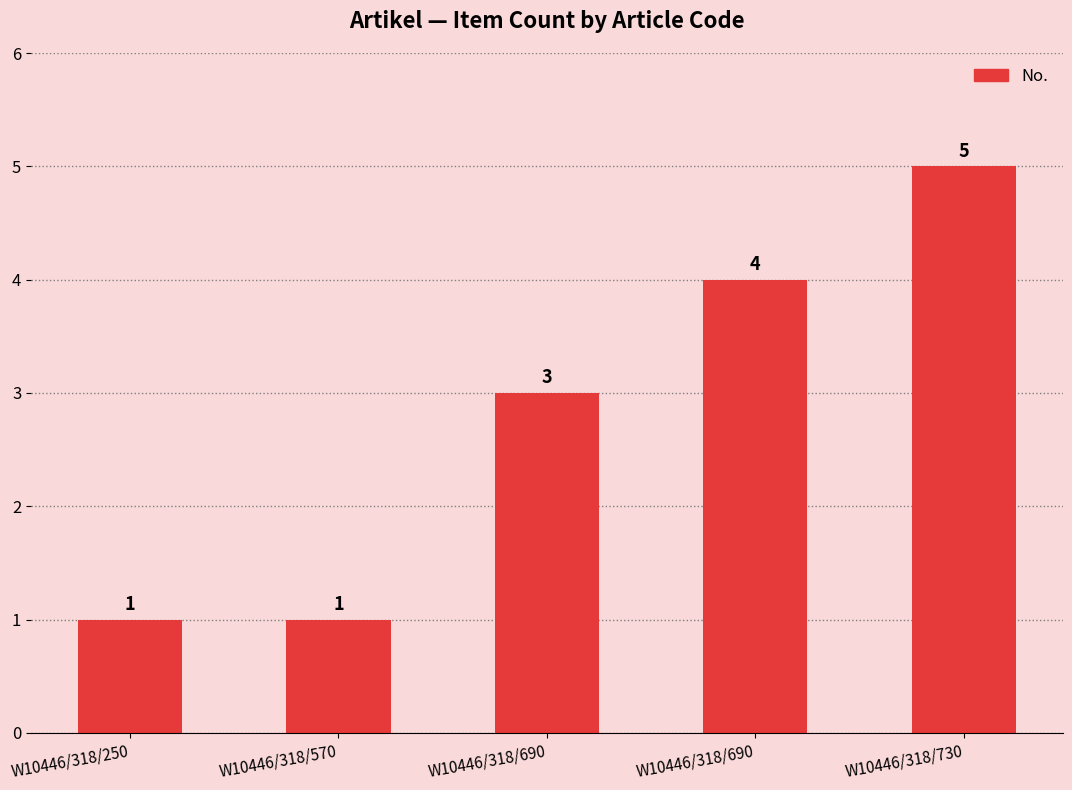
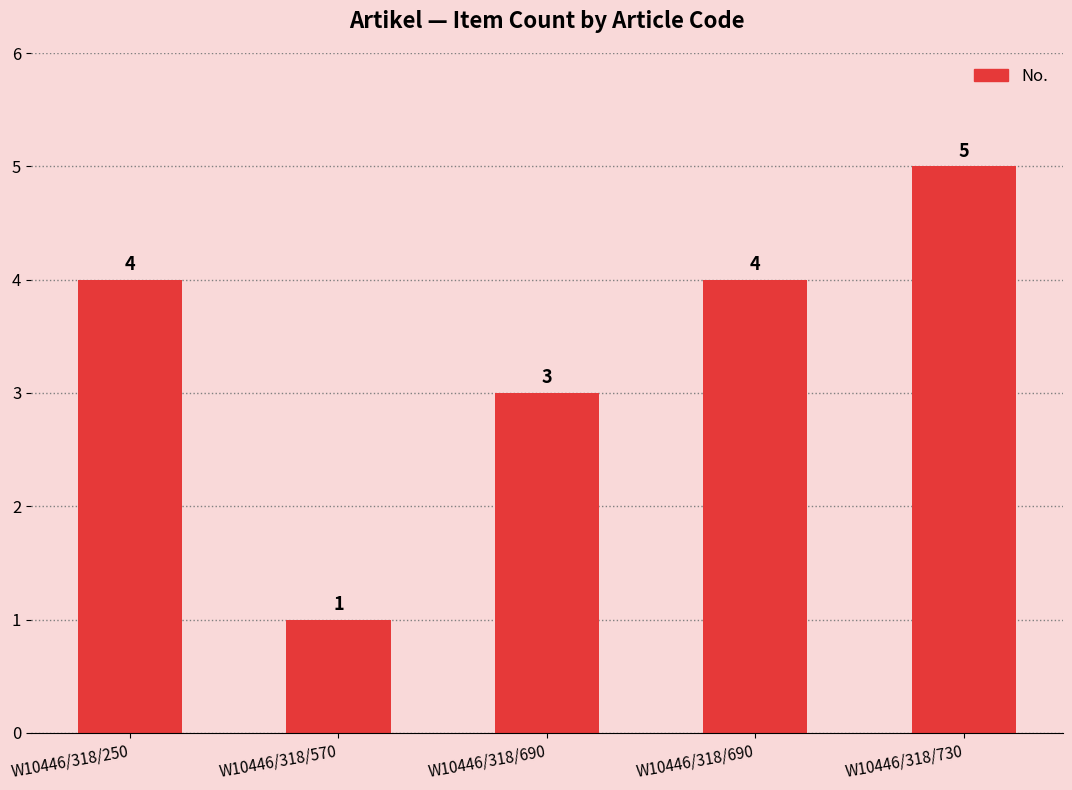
W10446/318/250: 1 -> 4
